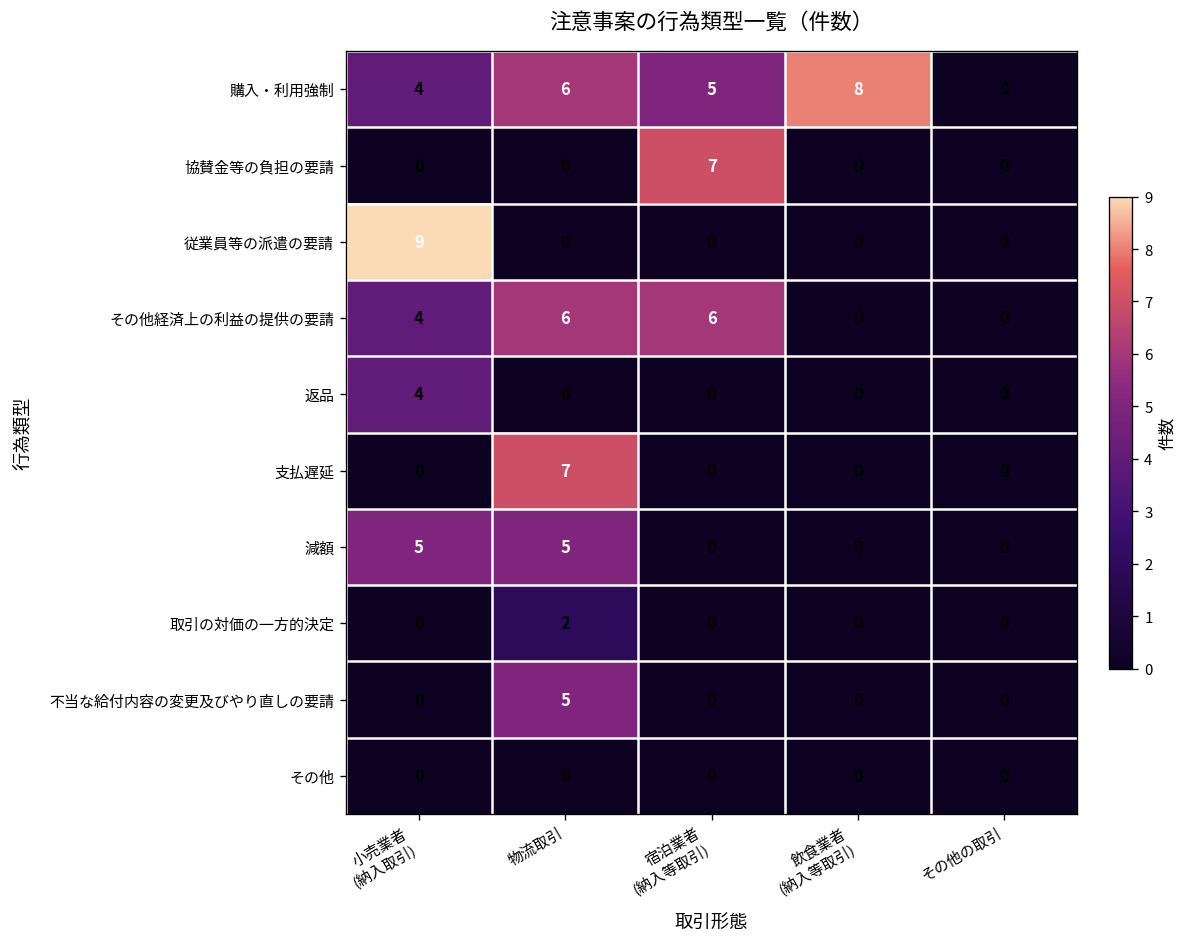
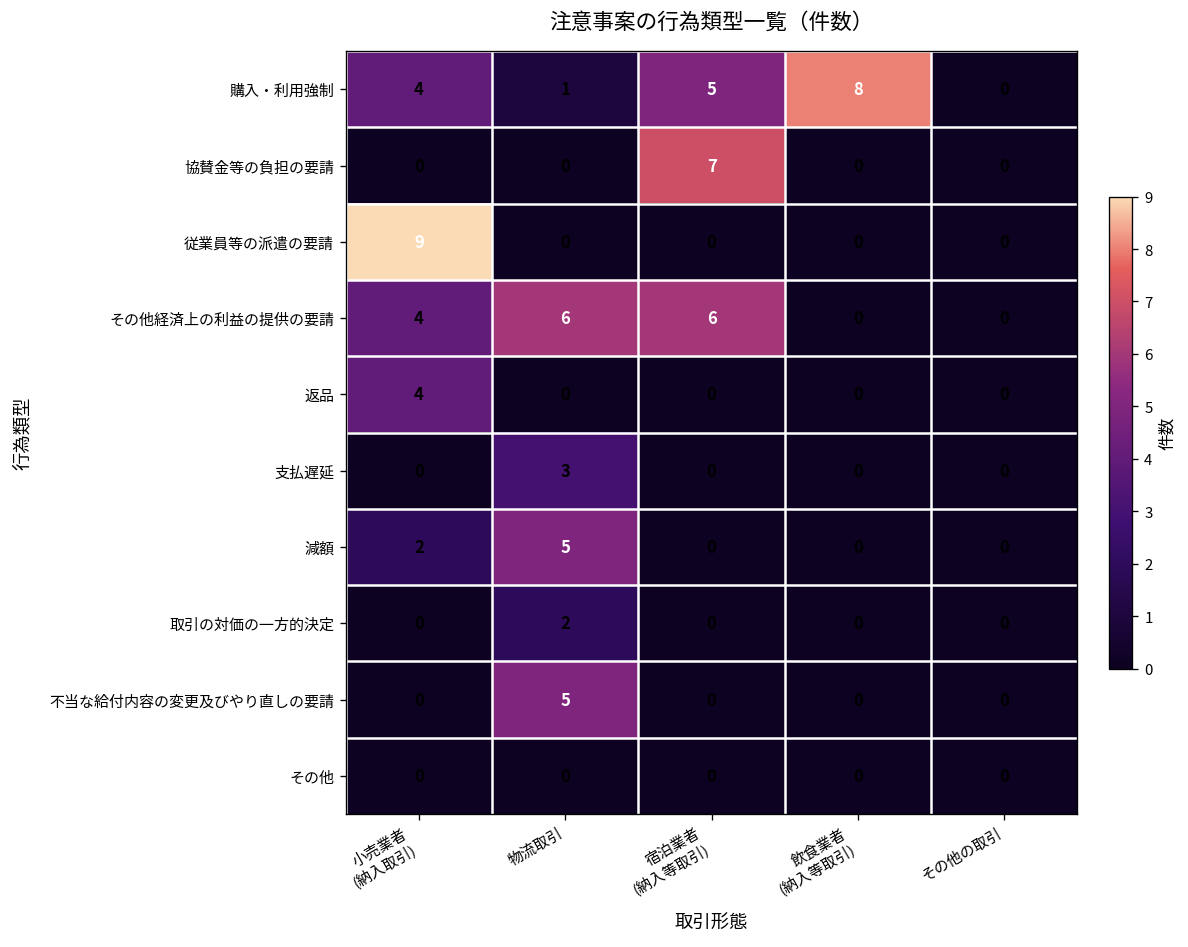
購入・利用強制, 物流取引: 6 -> 1
支払遅延, 物流取引: 7 -> 3
減額, 小売業者 (納入取引): 5 -> 2
